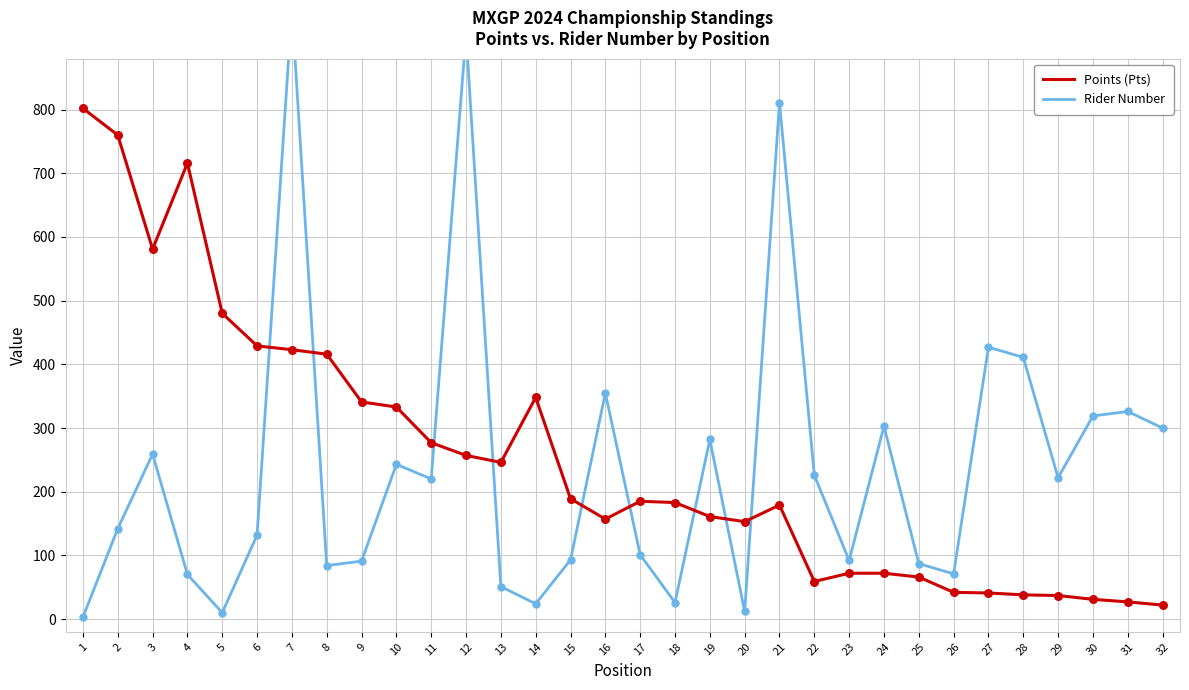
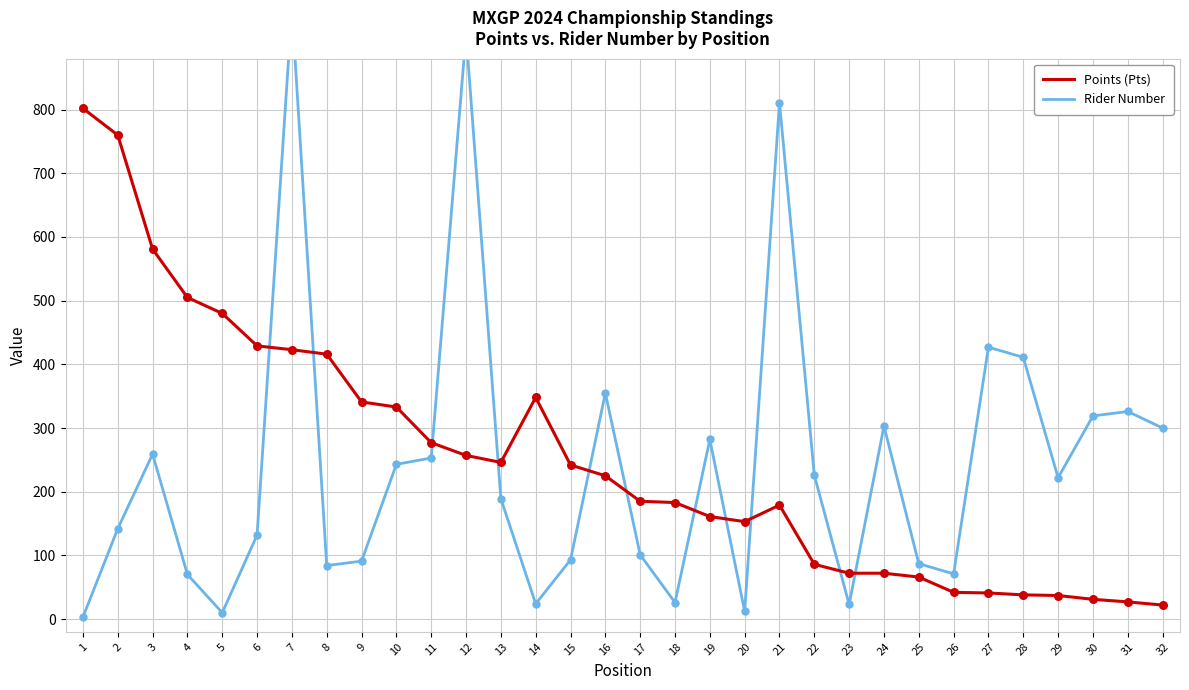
Points (Pts), 4: 720 -> 510
Rider Number, 11: 220 -> 250
Rider Number, 13: 50 -> 190
Points (Pts), 15: 190 -> 240
Points (Pts), 16: 160 -> 230
Points (Pts), 22: 60 -> 90
Rider Number, 23: 90 -> 20
